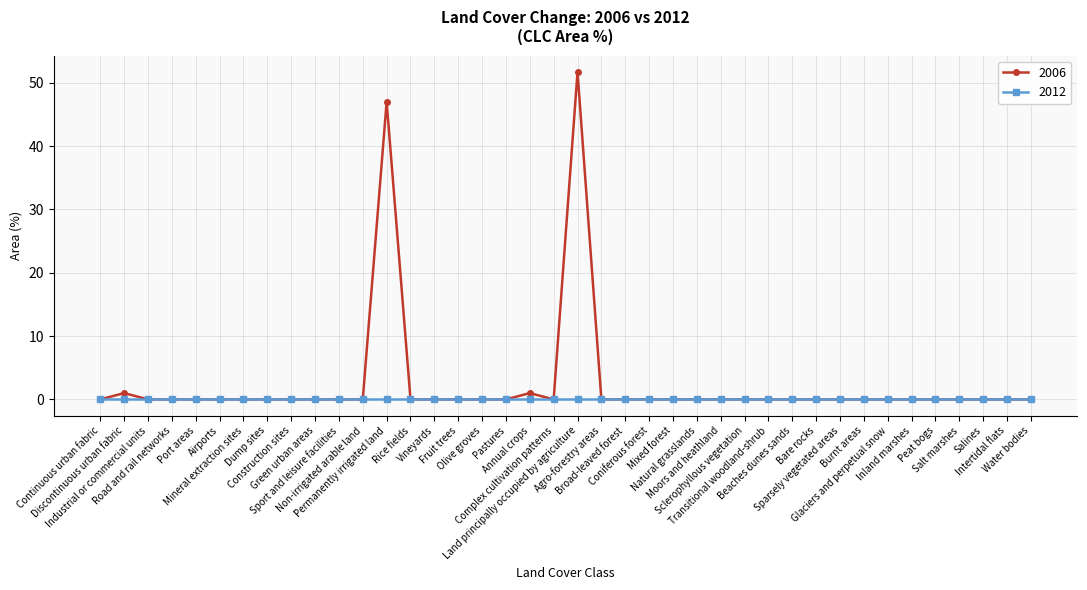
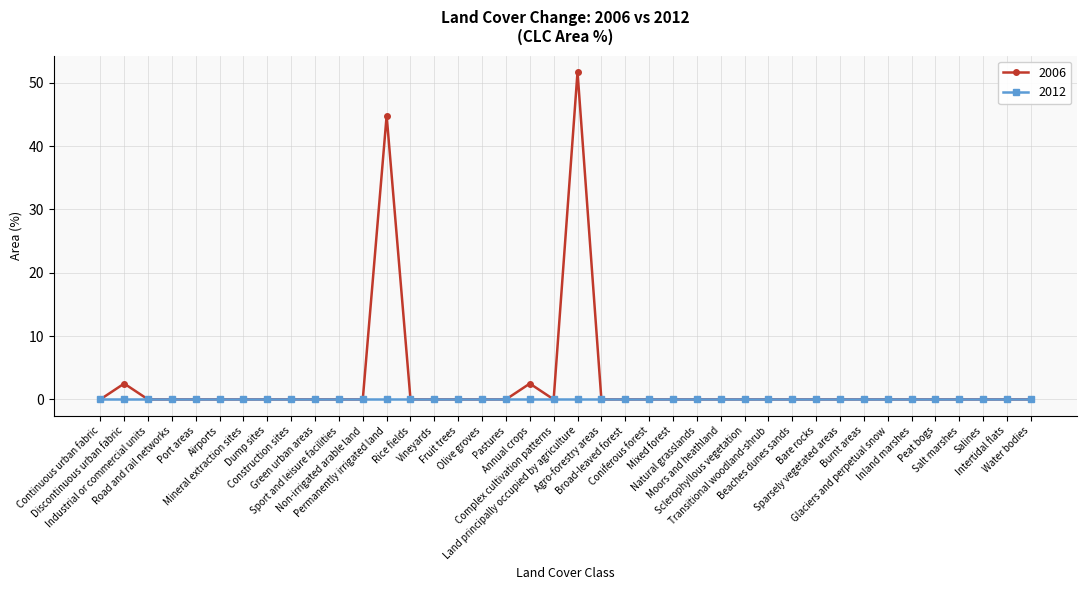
2006, Discontinuous urban fabric: 1 -> 3
2006, Permanently irrigated land: 47 -> 45
2006, Annual crops: 1 -> 3
